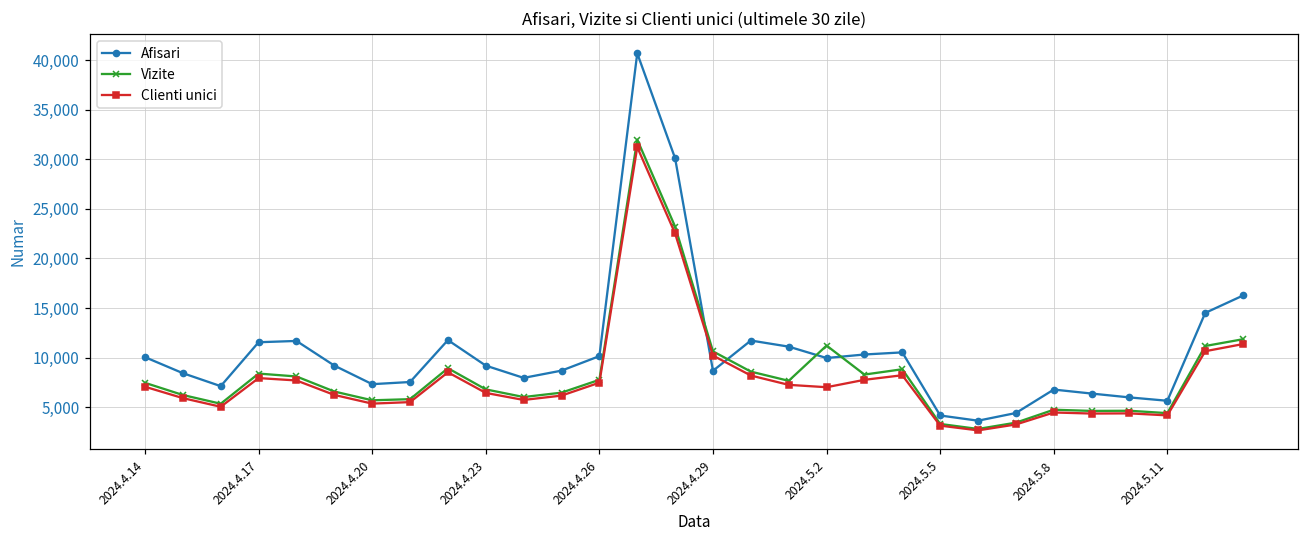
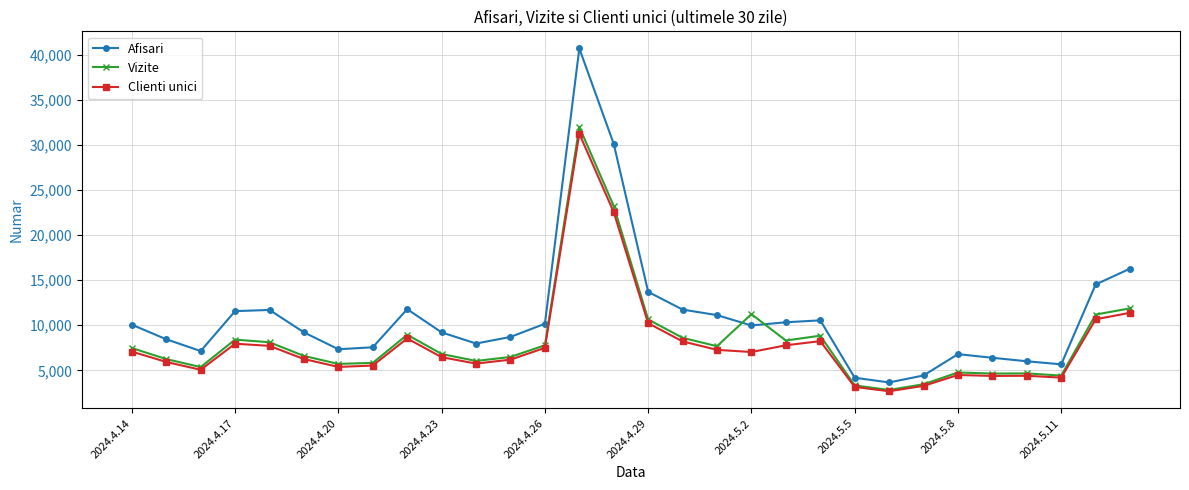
Afisari, 2024.4.29: 9,000 -> 14,000
